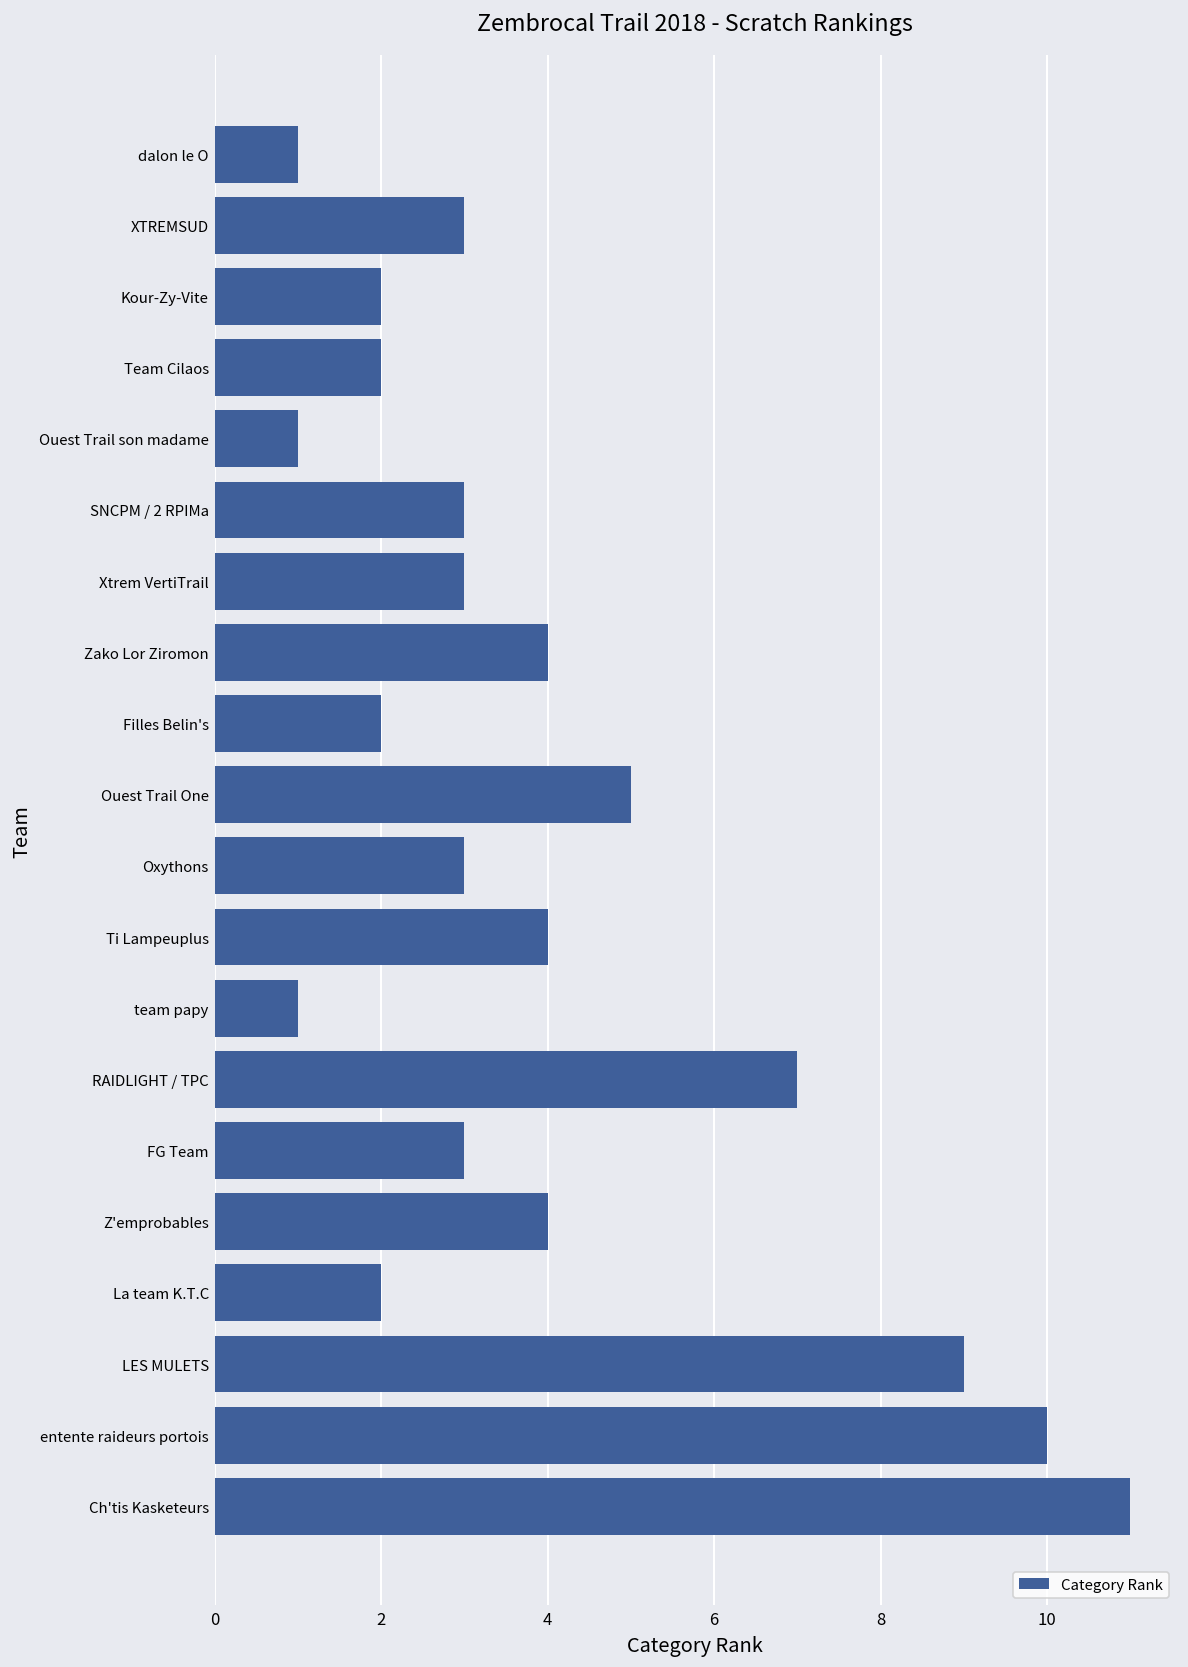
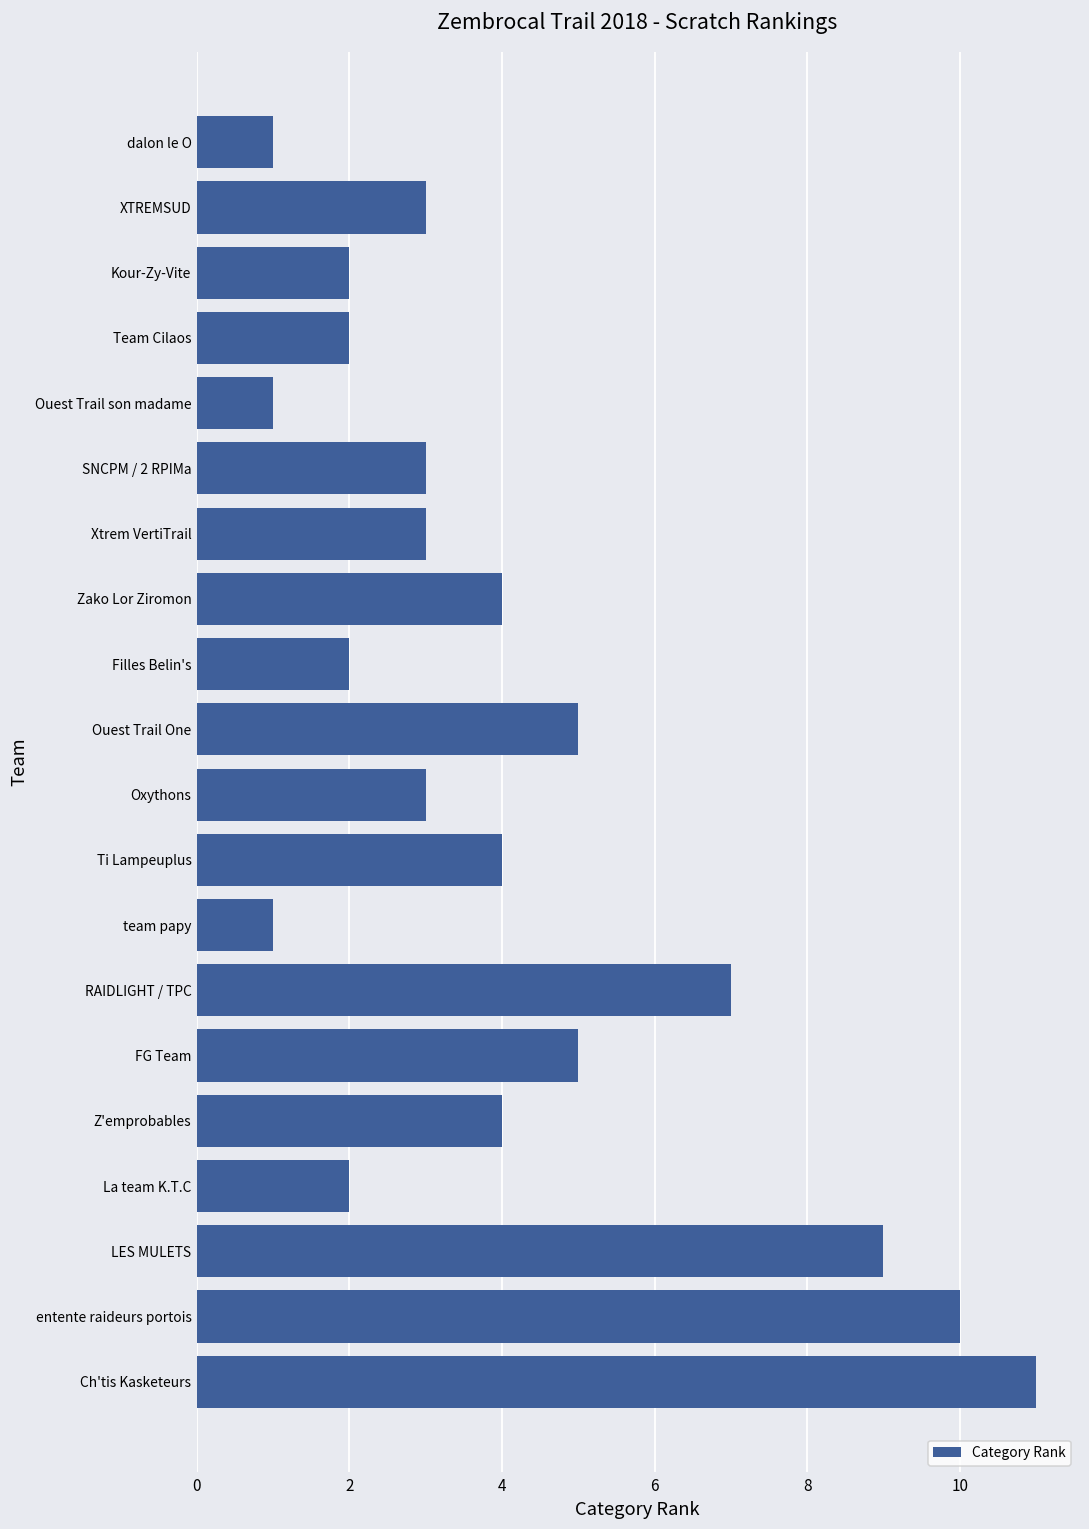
FG Team: 3 -> 5
